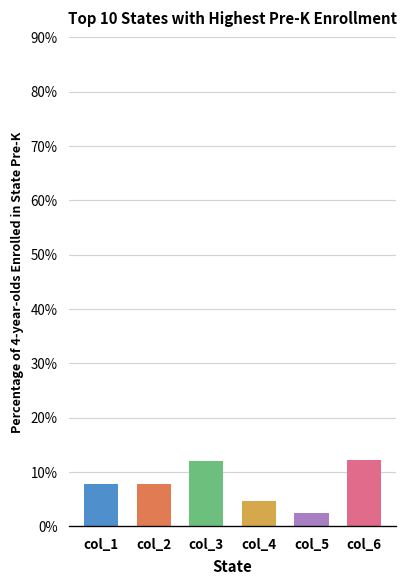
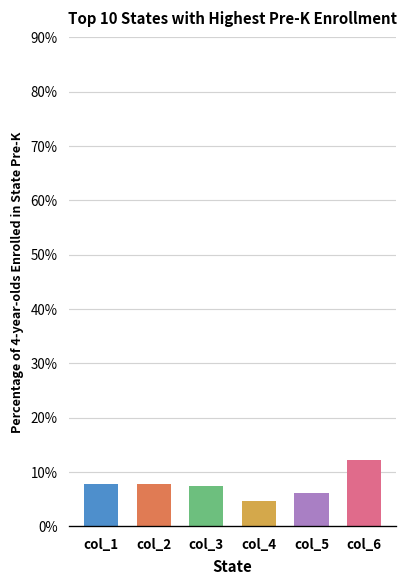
col_3: 12% -> 7%
col_5: 2% -> 6%
